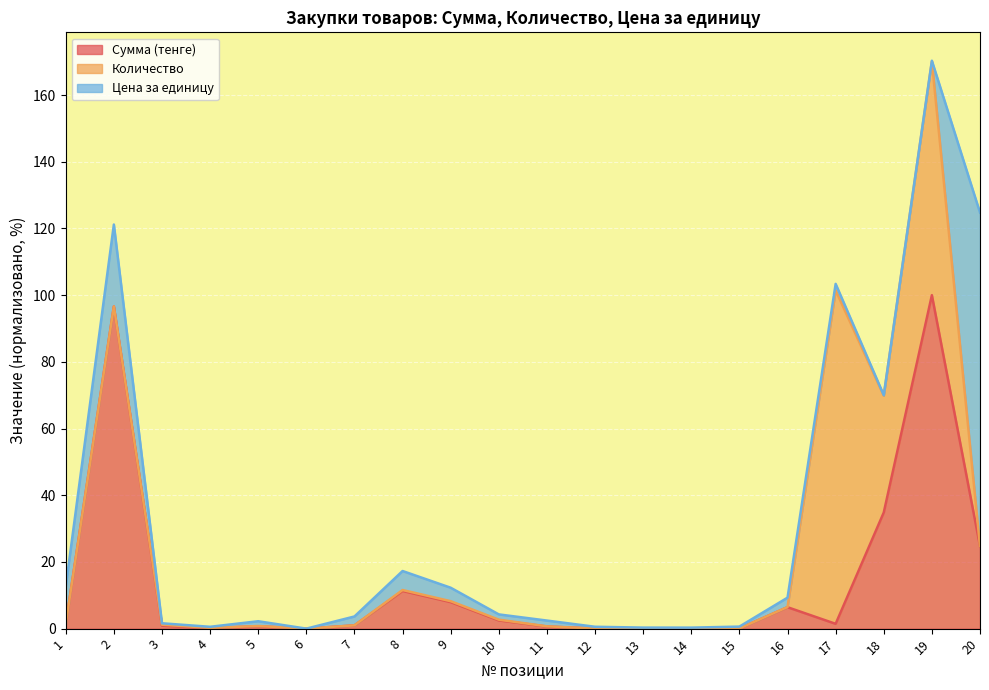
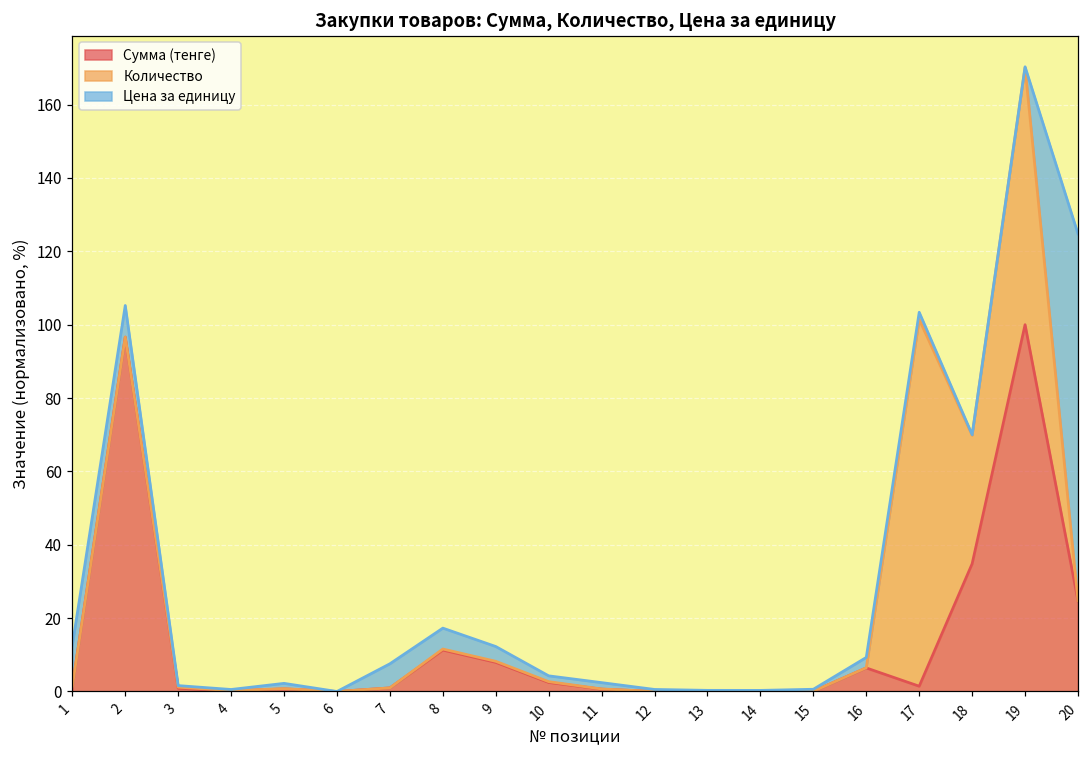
Цена за единицу, 2: 25 -> 9
Цена за единицу, 7: 3 -> 7
